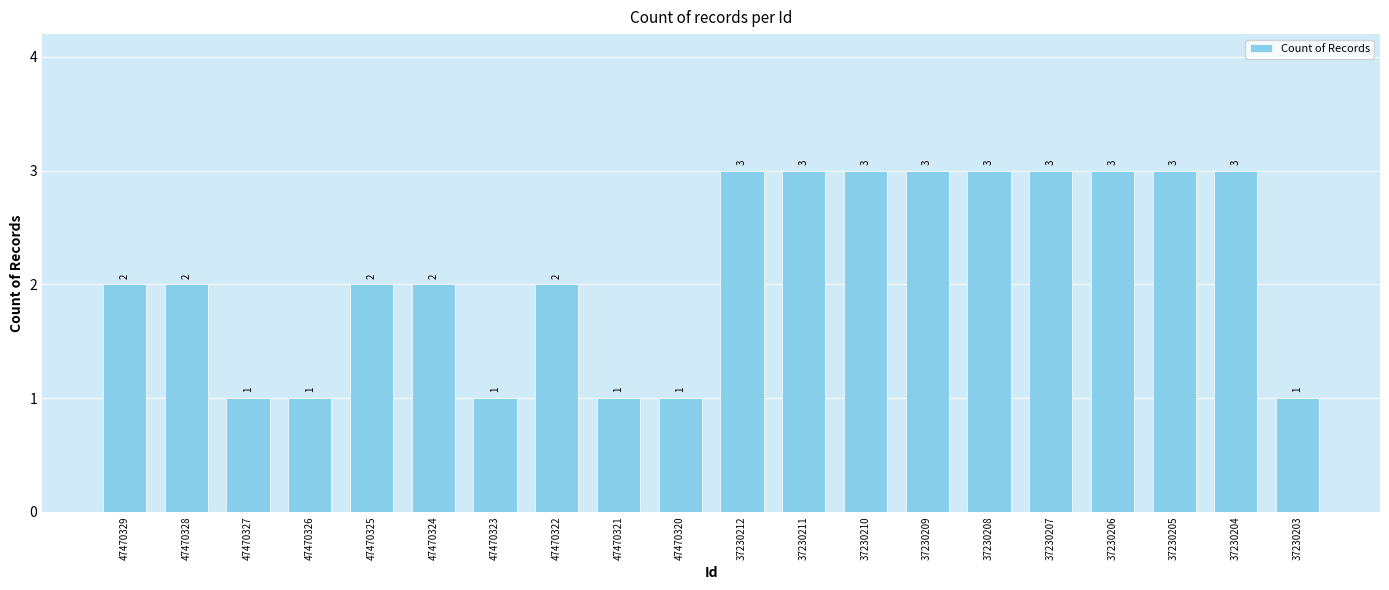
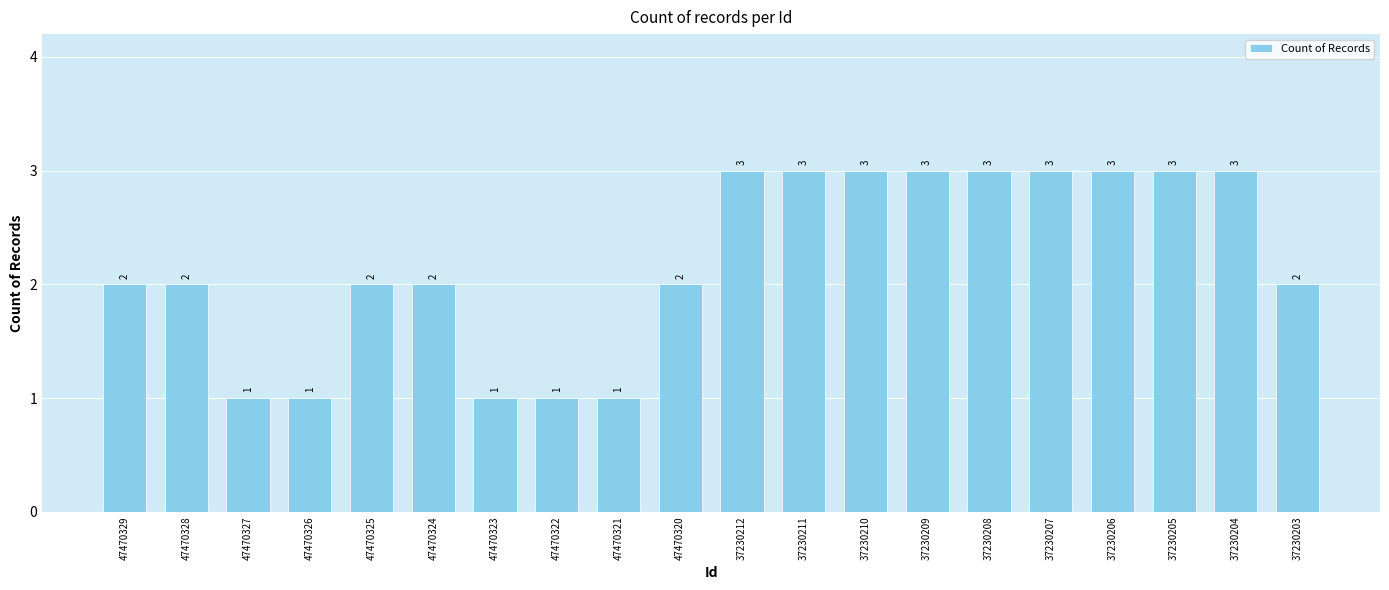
47470322: 2 -> 1
47470320: 1 -> 2
37230203: 1 -> 2
